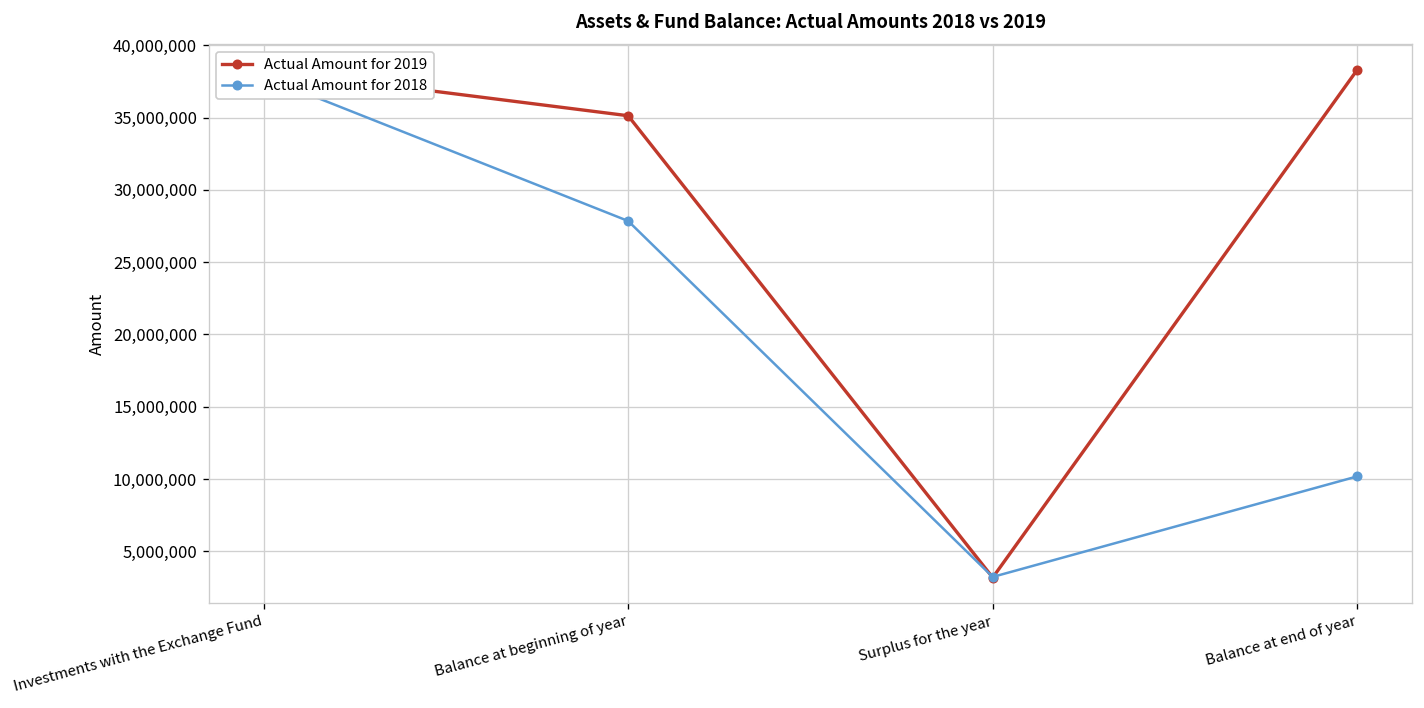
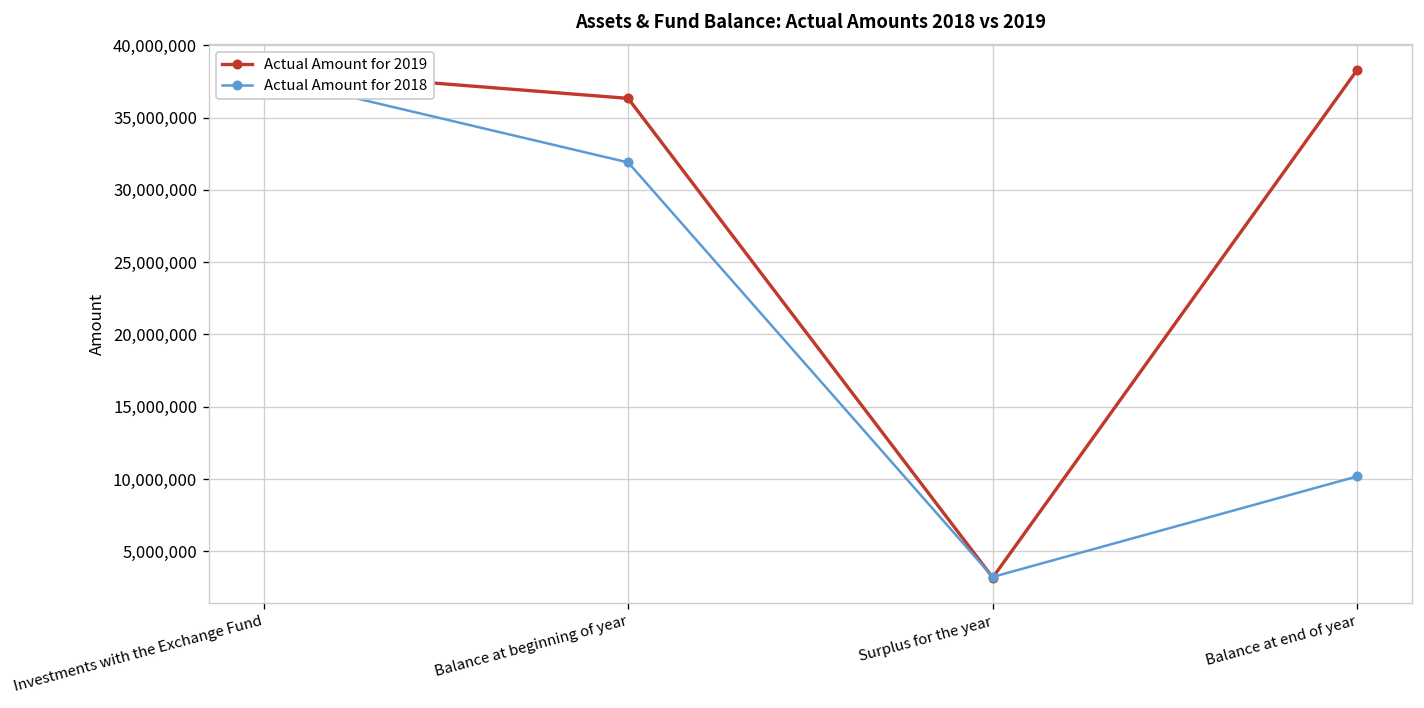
Actual Amount for 2019, Balance at beginning of year: 35,100,000 -> 36,300,000
Actual Amount for 2018, Balance at beginning of year: 27,800,000 -> 31,900,000
